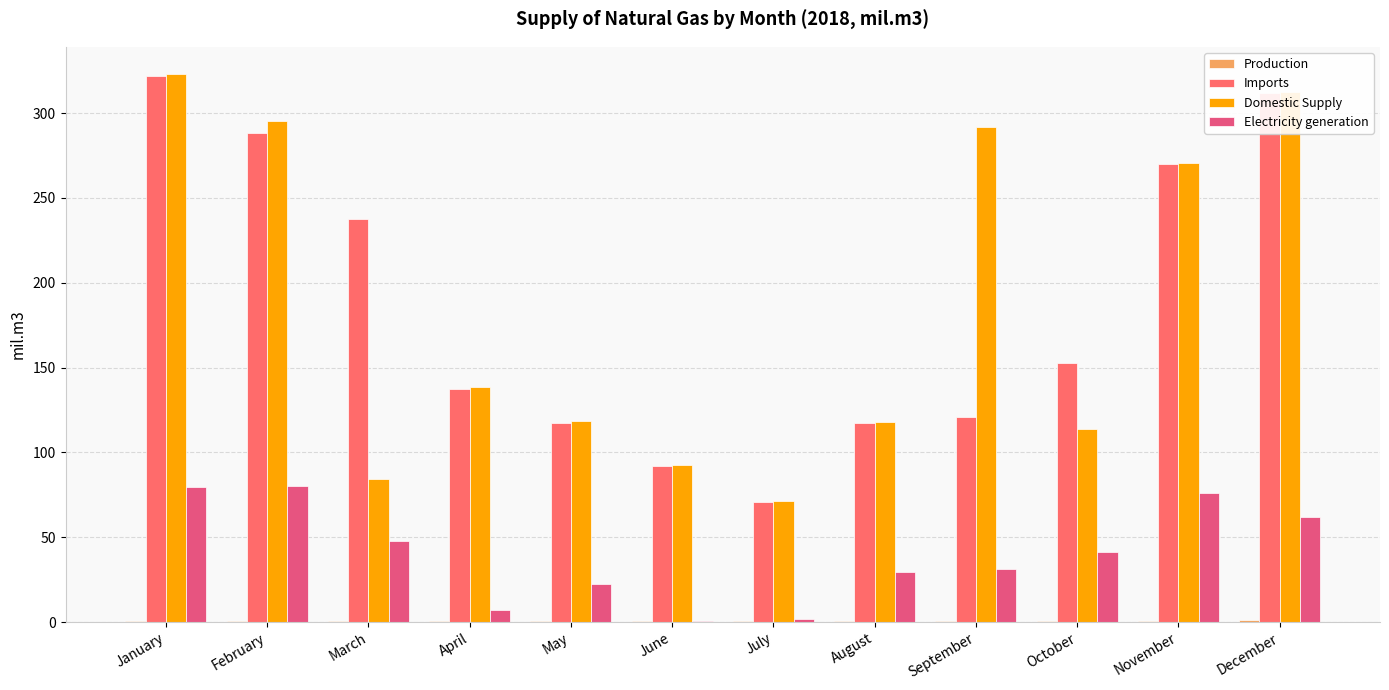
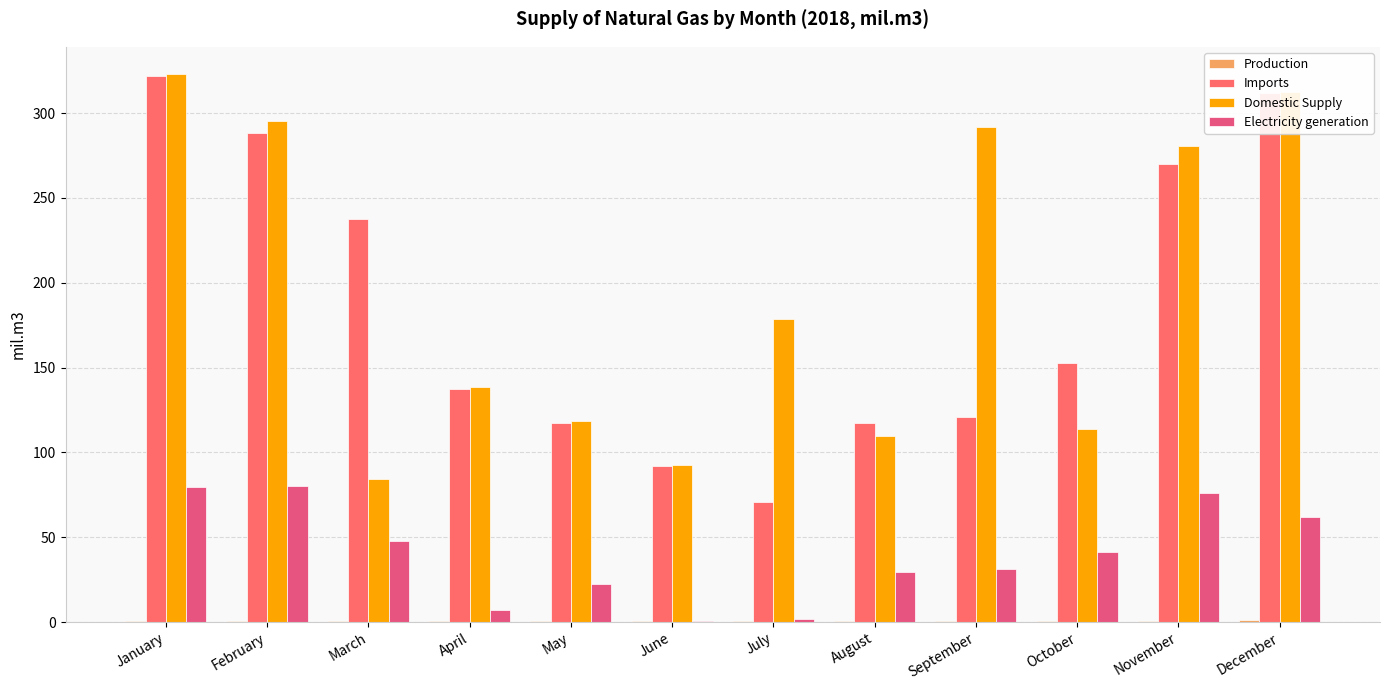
Domestic Supply, July: 71 -> 179
Domestic Supply, August: 118 -> 109
Domestic Supply, November: 271 -> 281
